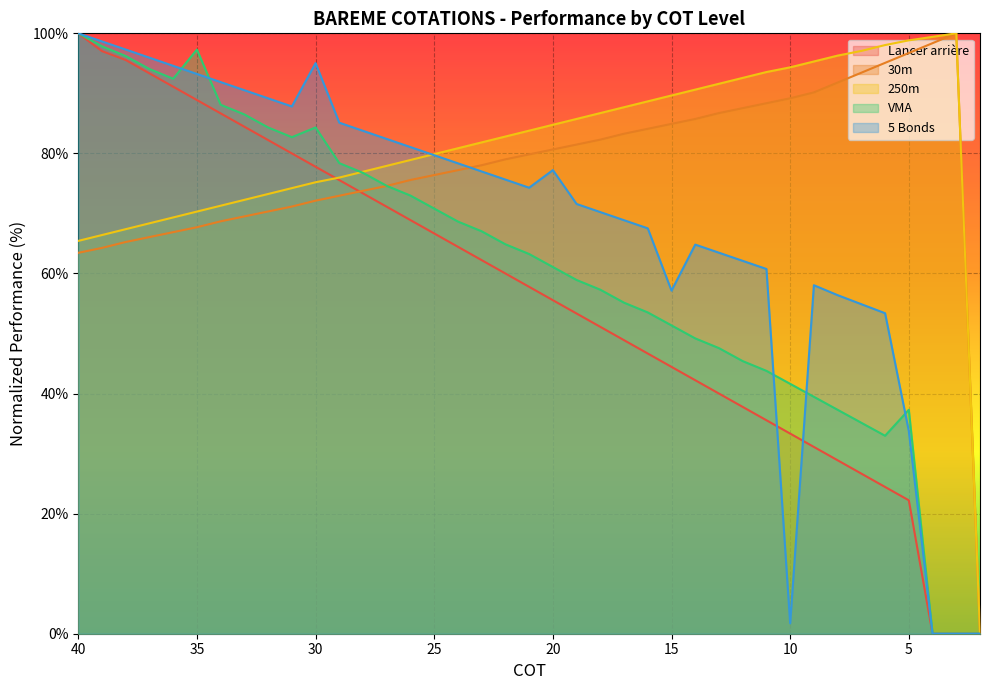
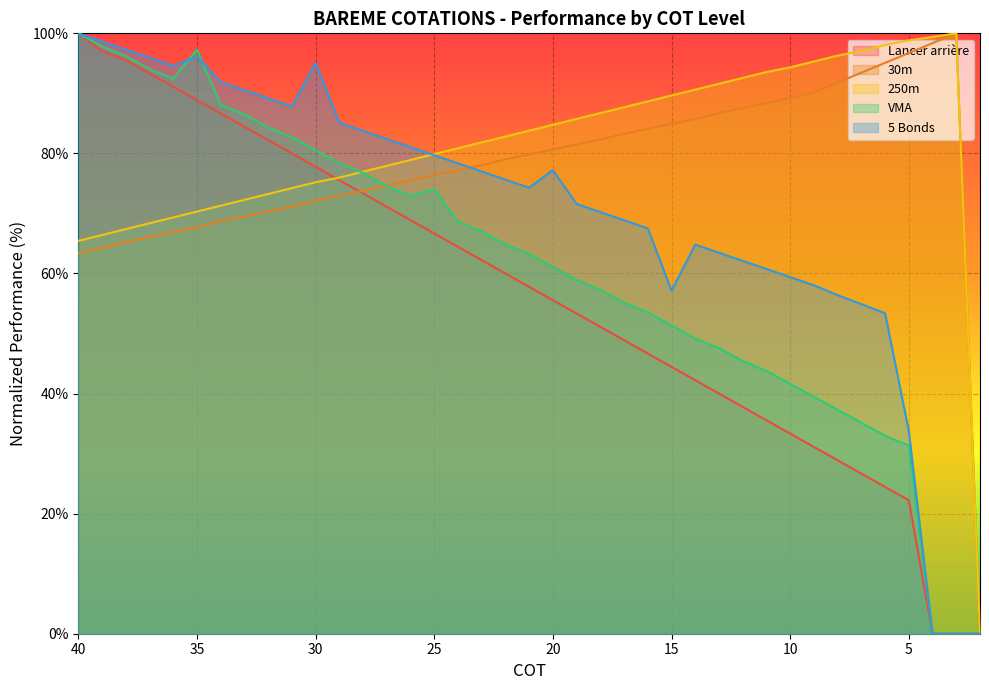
5 Bonds, 35: 93% -> 96%
VMA, 30: 84% -> 81%
VMA, 25: 71% -> 74%
5 Bonds, 10: 2% -> 59%
VMA, 5: 37% -> 31%
